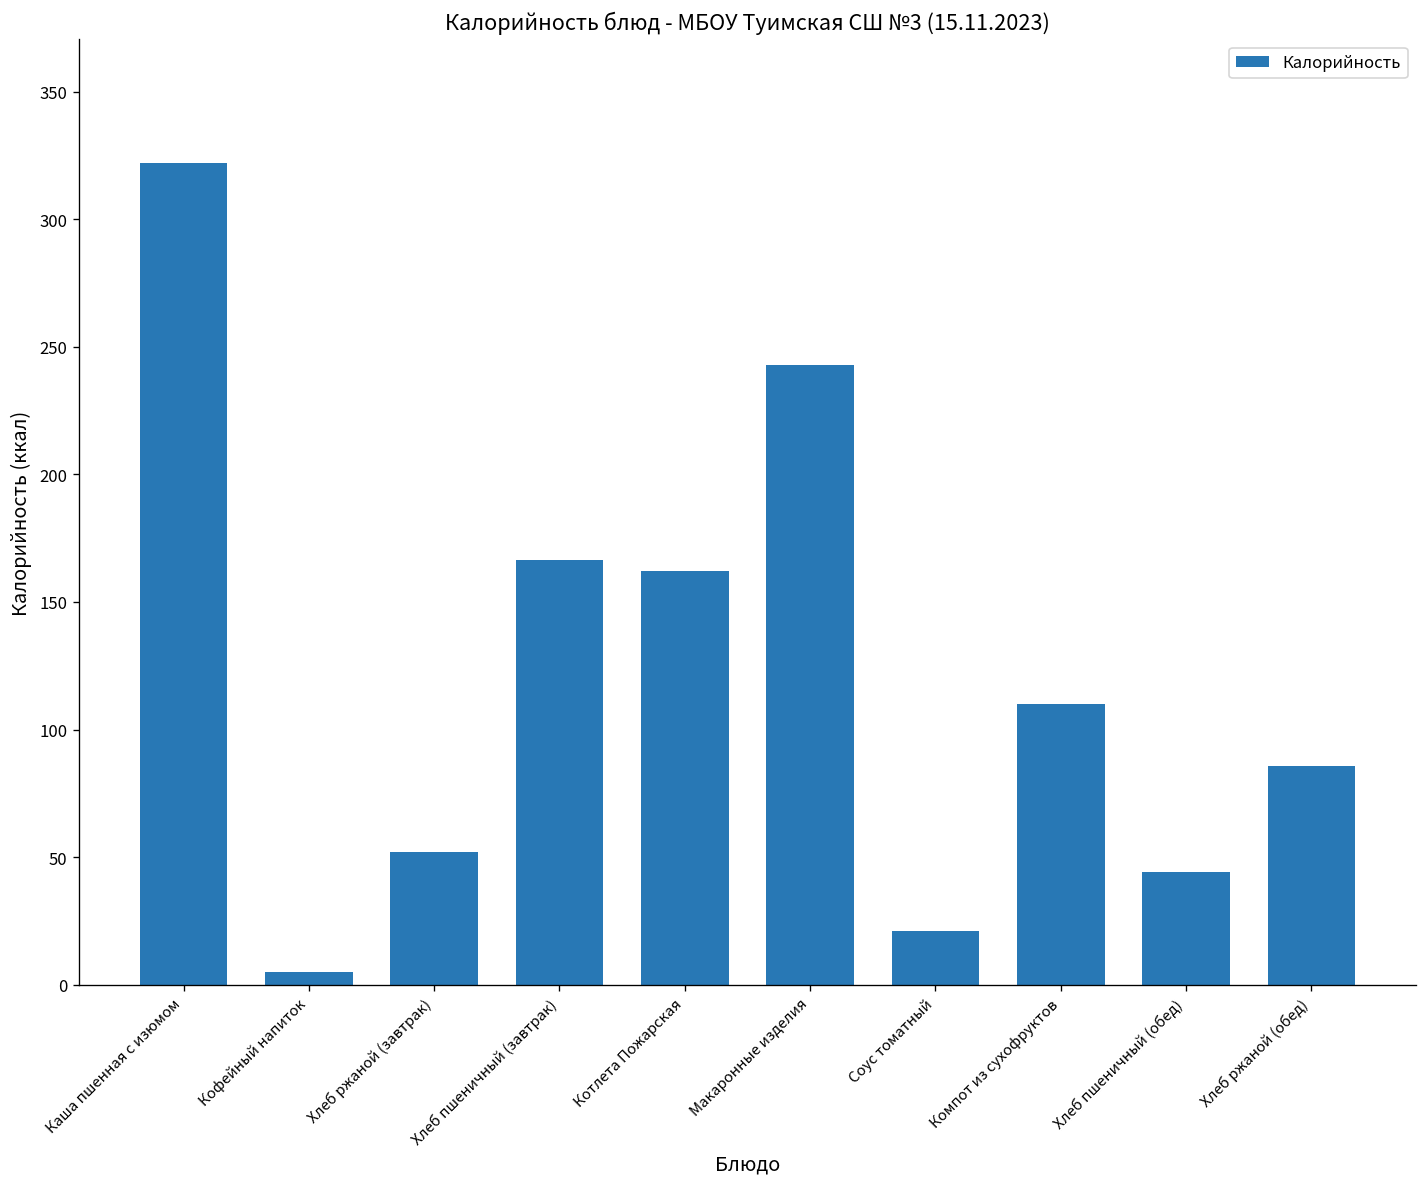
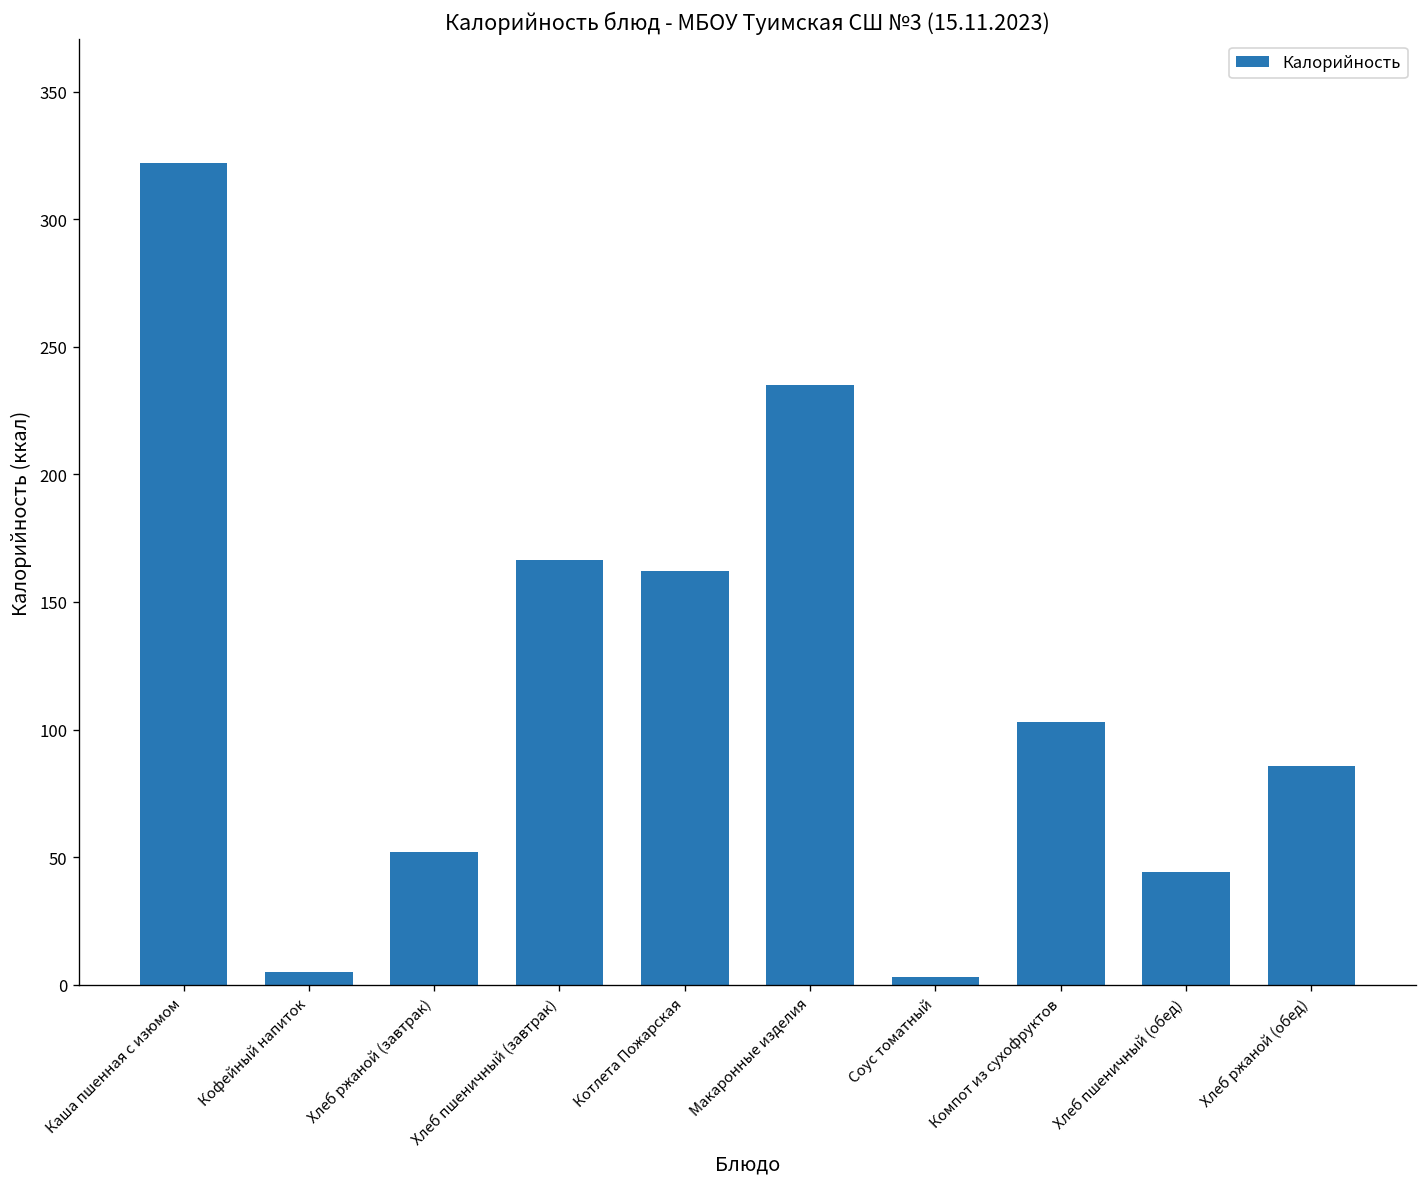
Макаронные изделия: 243 -> 235
Соус томатный: 21 -> 3
Компот из сухофруктов: 110 -> 103
